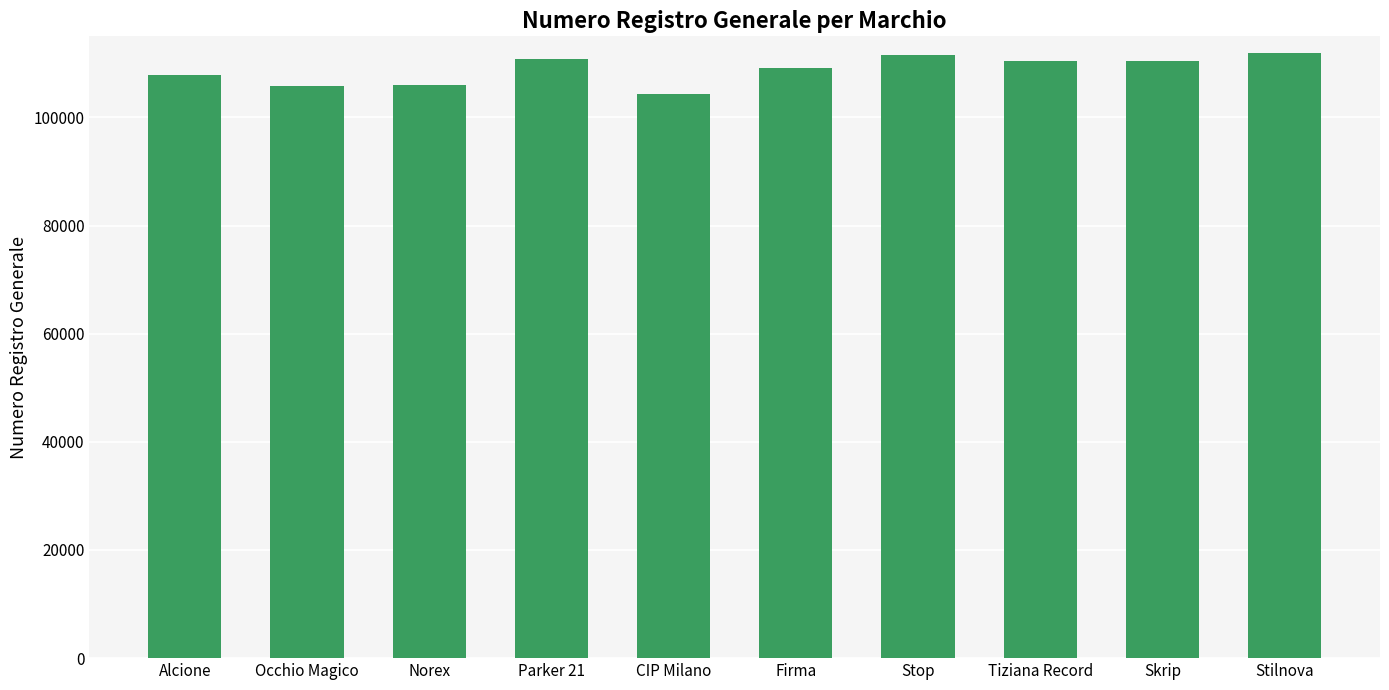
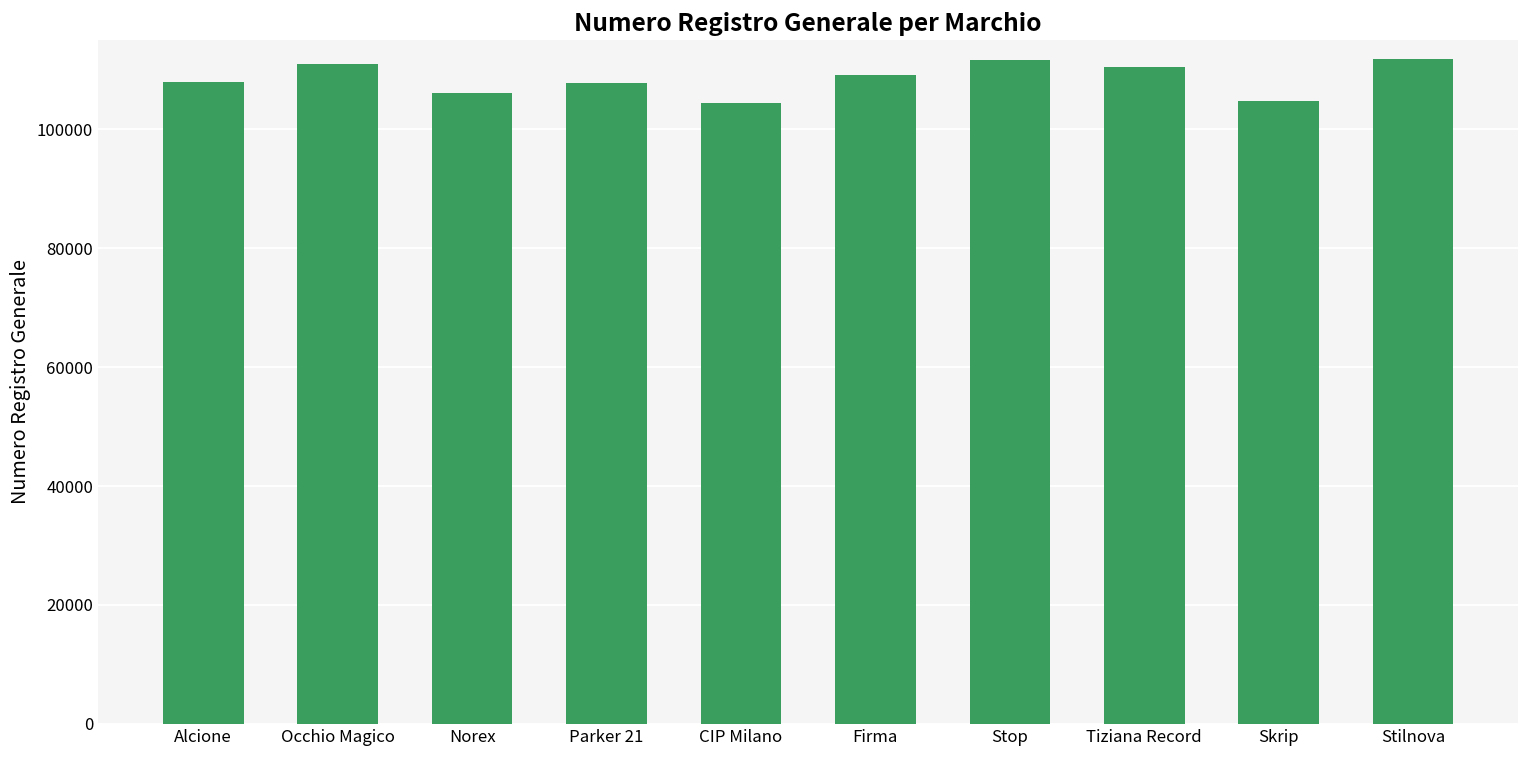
Occhio Magico: 106000 -> 111000
Parker 21: 111000 -> 108000
Skrip: 111000 -> 105000
